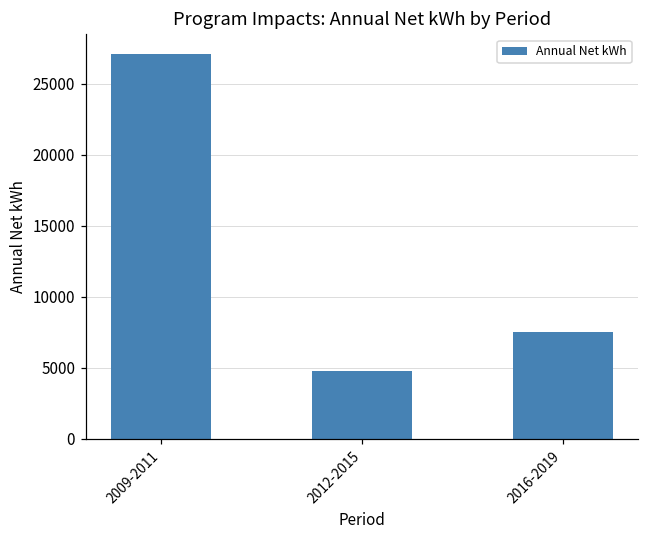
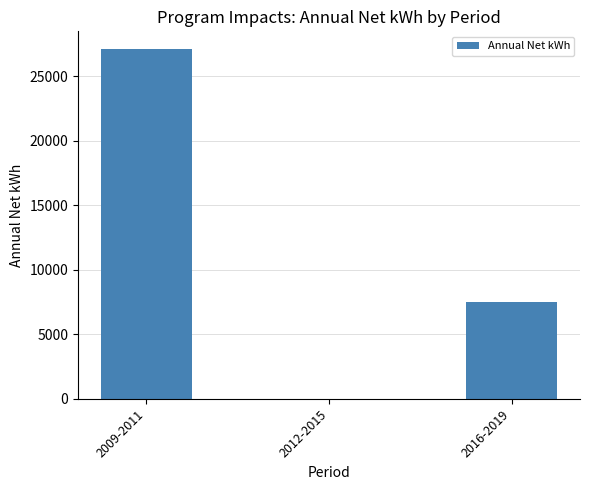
2012-2015: 4800 -> 0
